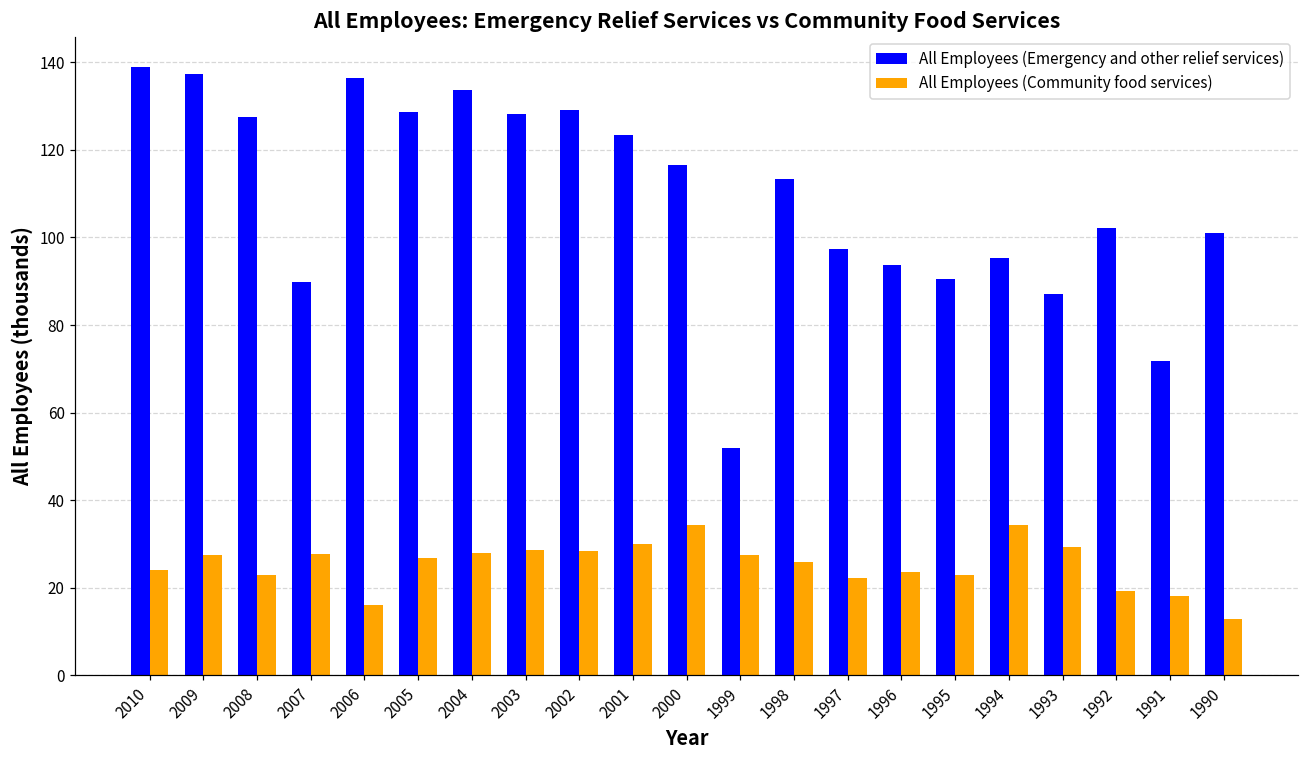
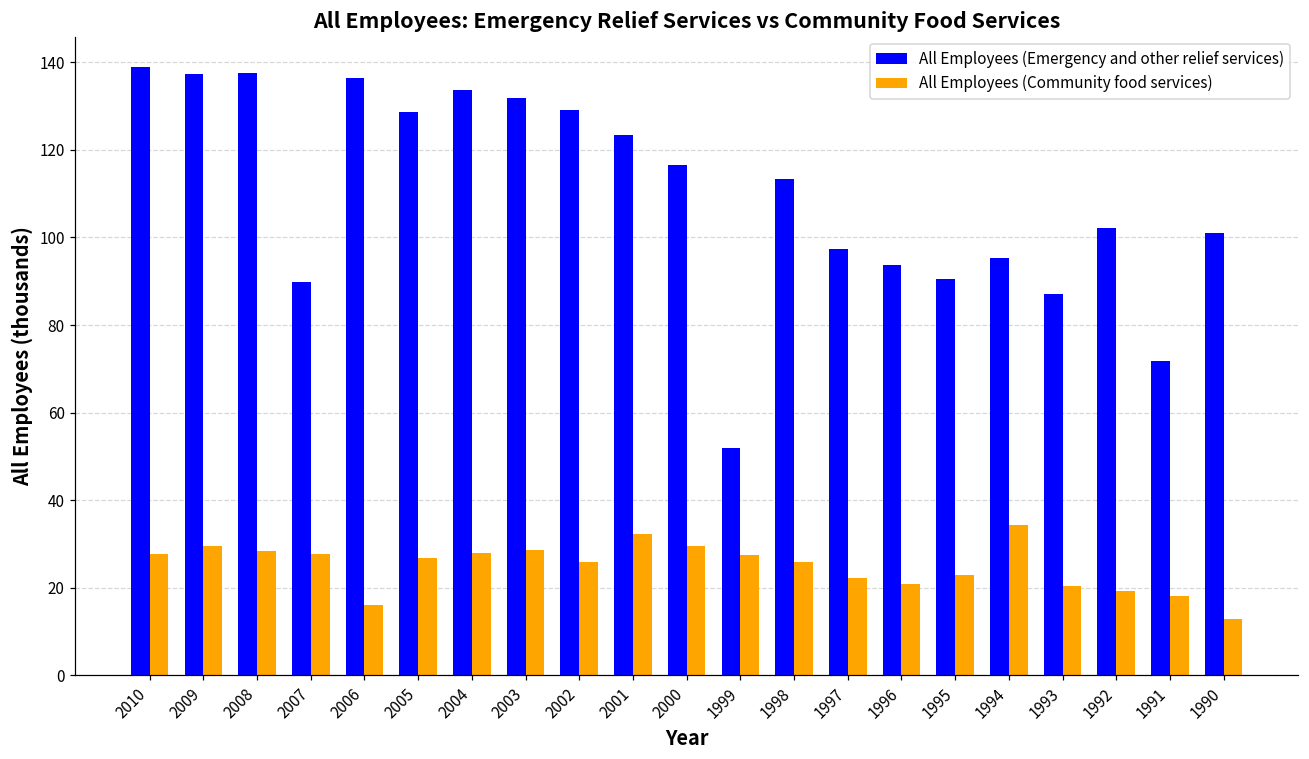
All Employees (Community food services), 2010: 24 -> 28
All Employees (Community food services), 2009: 28 -> 30
All Employees (Emergency and other relief services), 2008: 128 -> 137
All Employees (Community food services), 2008: 23 -> 28
All Employees (Emergency and other relief services), 2003: 128 -> 132
All Employees (Community food services), 2002: 28 -> 26
All Employees (Community food services), 2001: 30 -> 32
All Employees (Community food services), 2000: 34 -> 29
All Employees (Community food services), 1996: 24 -> 21
All Employees (Community food services), 1993: 29 -> 21
